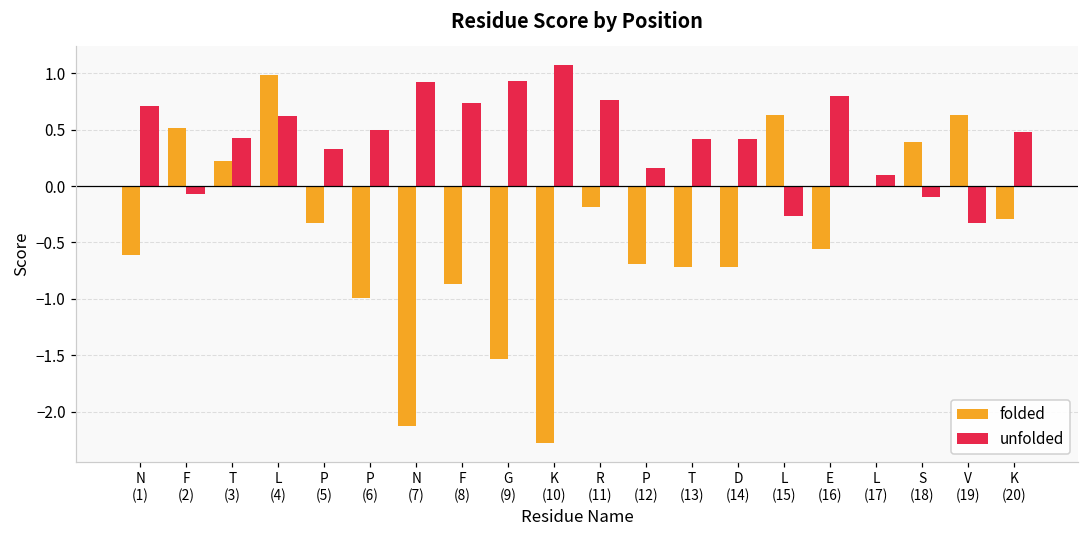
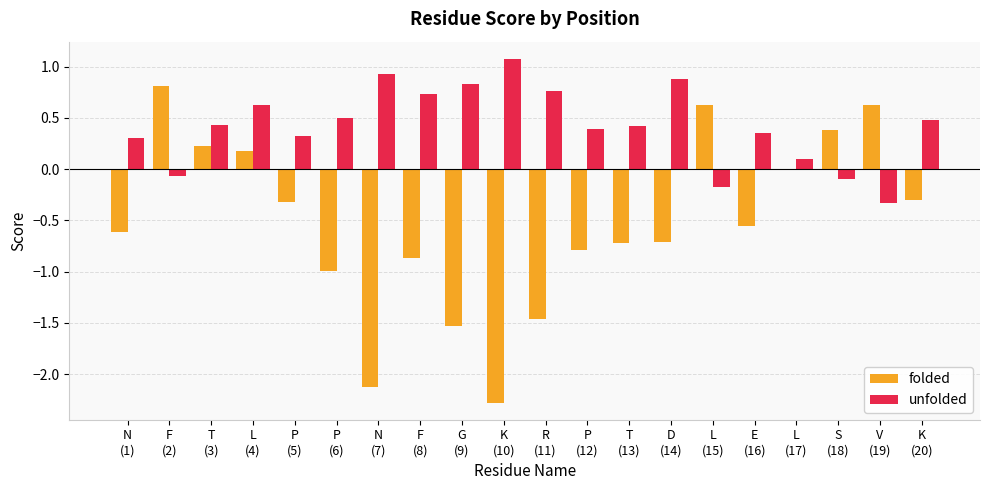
unfolded, N (1): 0.71 -> 0.31
folded, F (2): 0.52 -> 0.81
folded, L (4): 0.99 -> 0.18
unfolded, G (9): 0.93 -> 0.83
folded, R (11): -0.19 -> -1.46
folded, P (12): -0.69 -> -0.79
unfolded, P (12): 0.16 -> 0.39
unfolded, D (14): 0.42 -> 0.88
unfolded, L (15): -0.27 -> -0.17
unfolded, E (16): 0.79 -> 0.36
